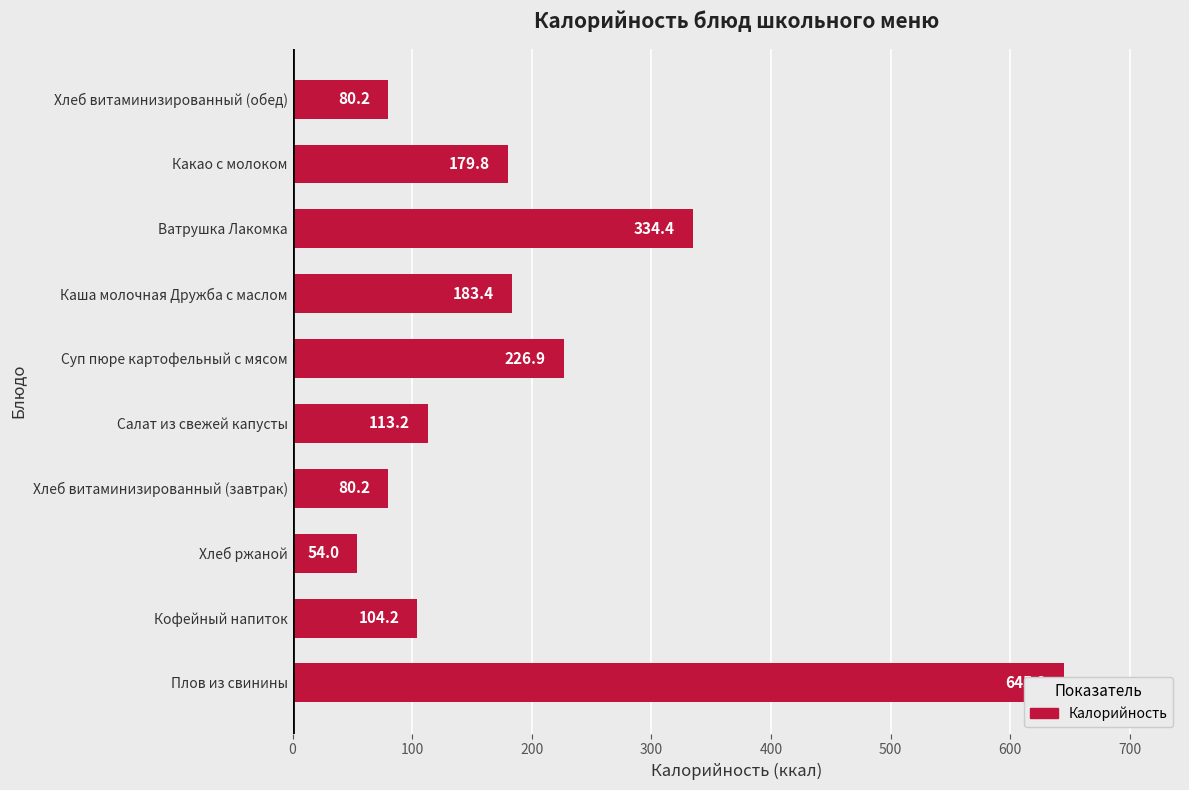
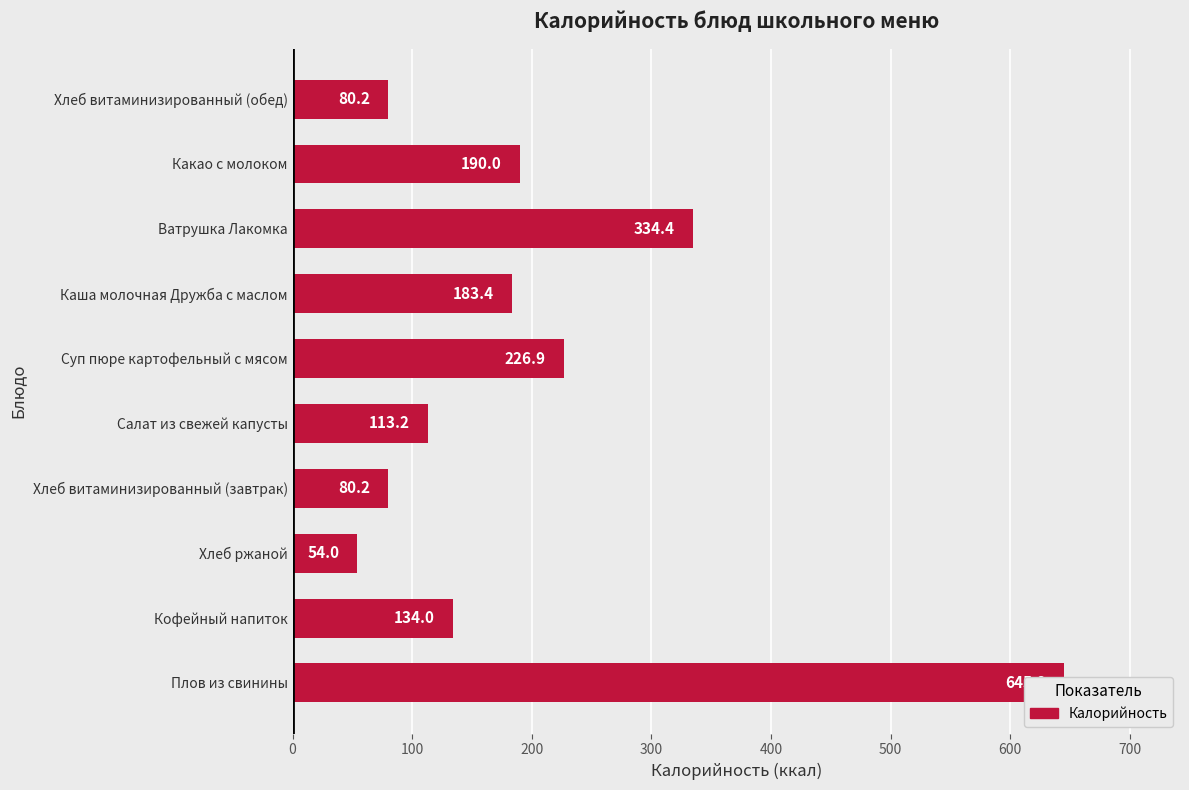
Какао с молоком: 179.8 -> 190.0
Кофейный напиток: 104.2 -> 134.0
